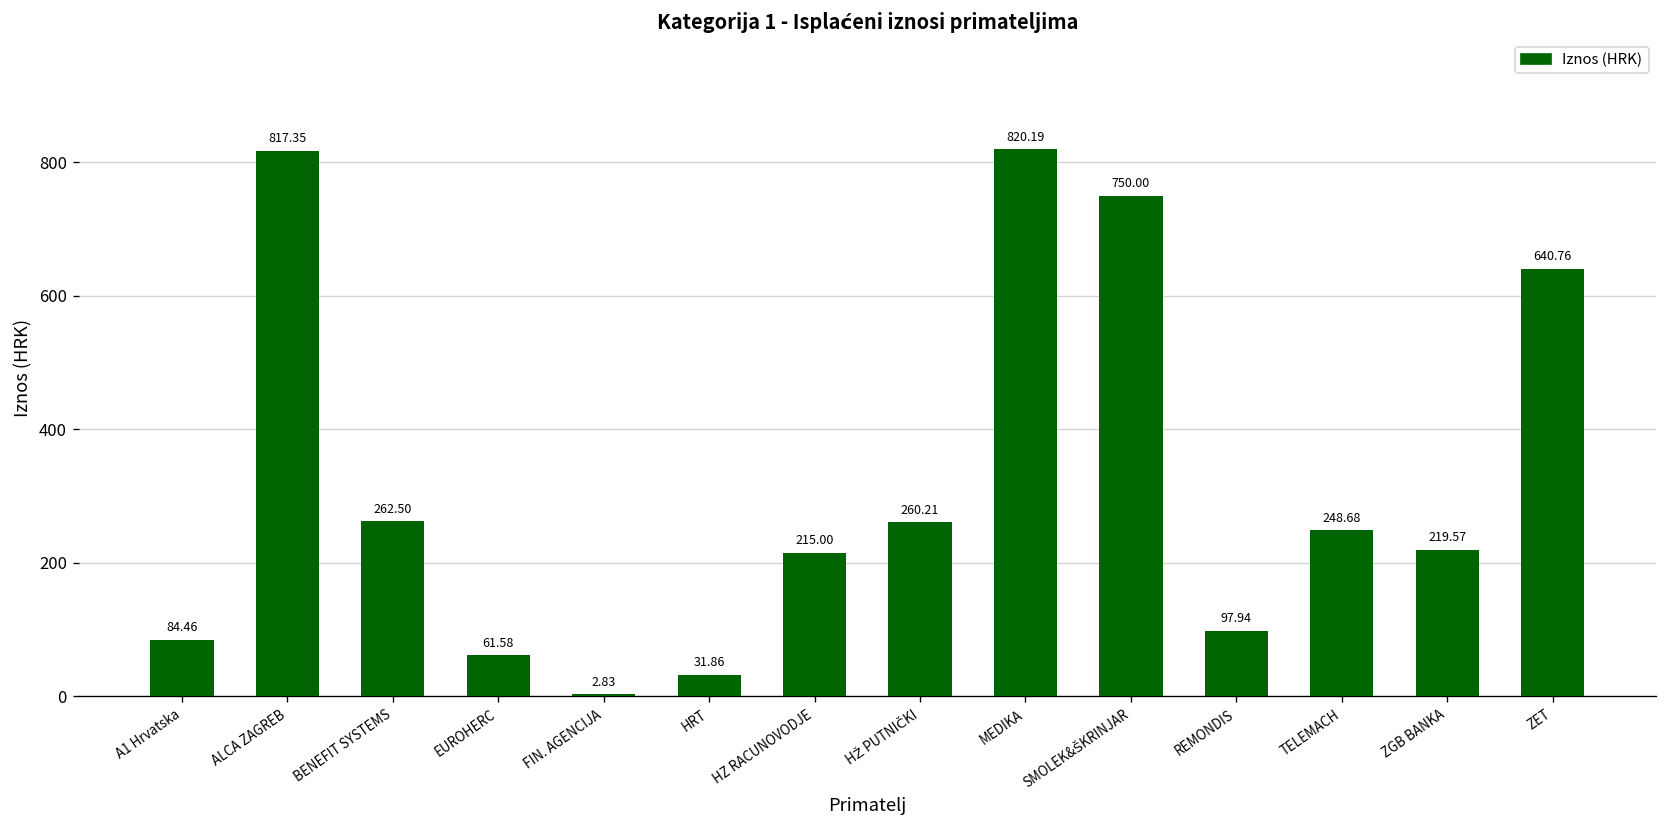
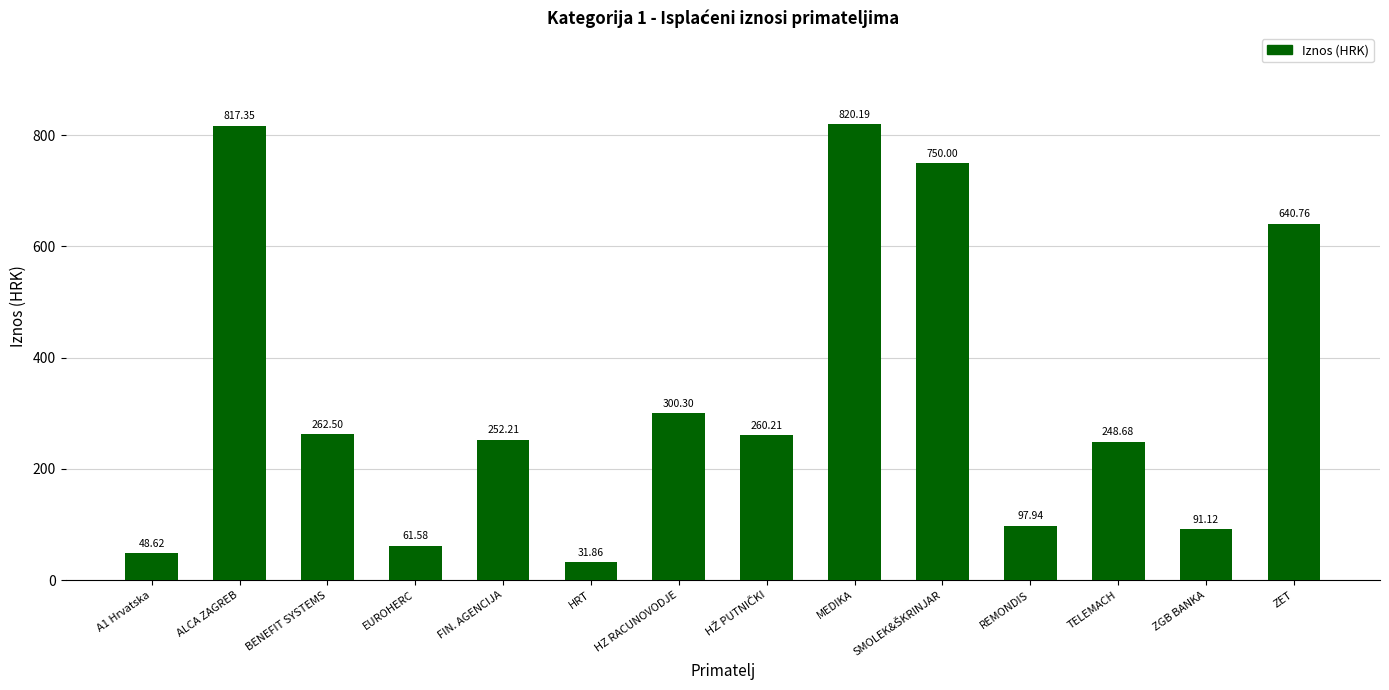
A1 Hrvatska: 84.46 -> 48.62
FIN. AGENCIJA: 2.83 -> 252.21
HZ RACUNOVODJE: 215.00 -> 300.30
ZGB BANKA: 219.57 -> 91.12
